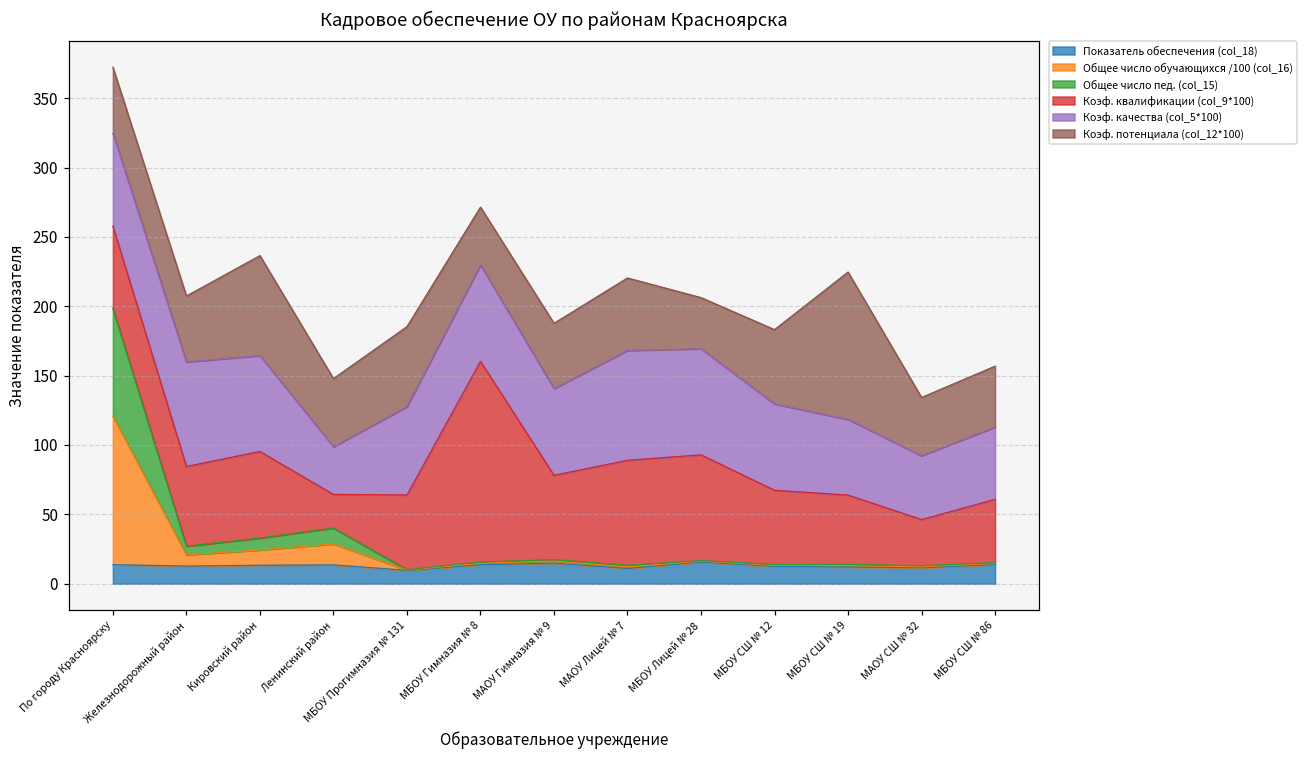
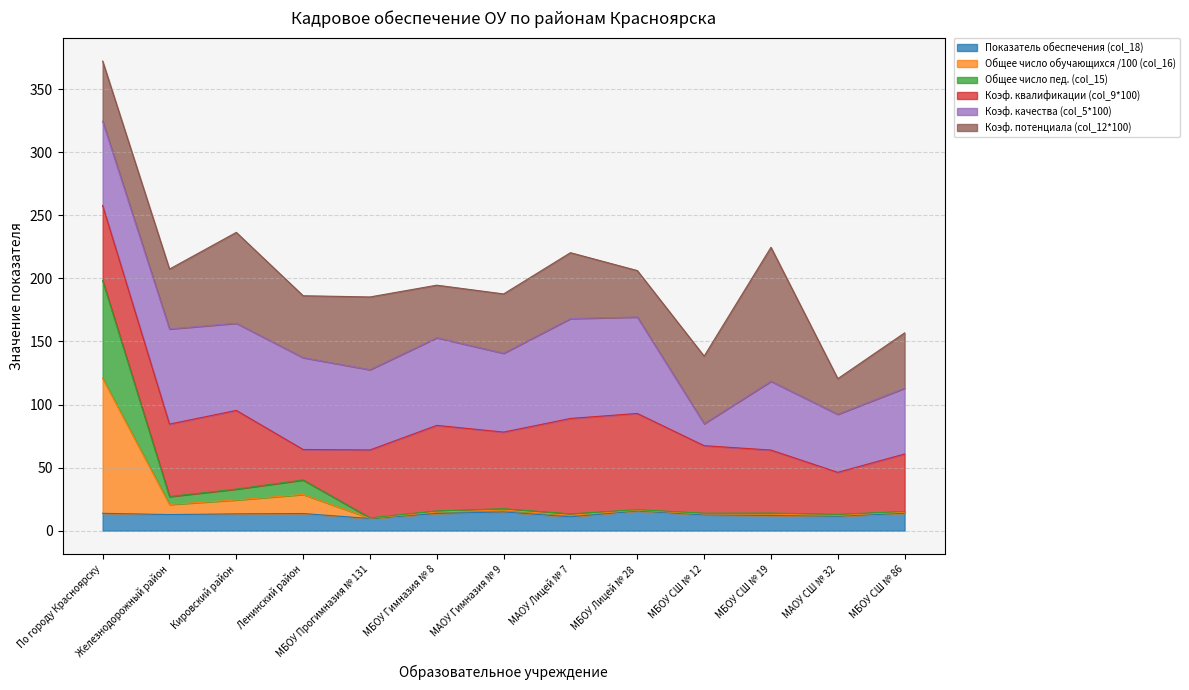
Коэф. качества (col_5*100), Ленинский район: 34 -> 73
Коэф. квалификации (col_9*100), МБОУ Гимназия № 8: 145 -> 68
Коэф. качества (col_5*100), МБОУ СШ № 12: 62 -> 17
Коэф. потенциала (col_12*100), МАОУ СШ № 32: 42 -> 28
